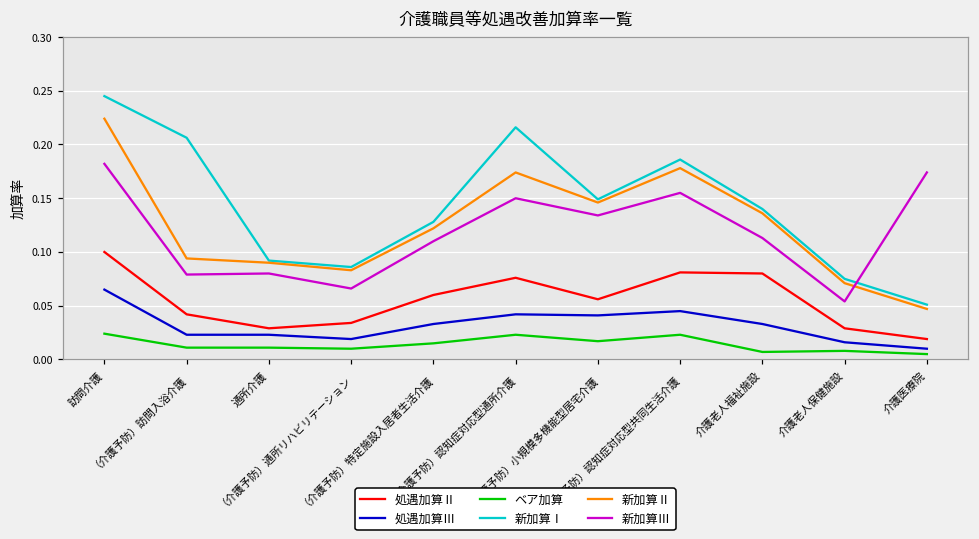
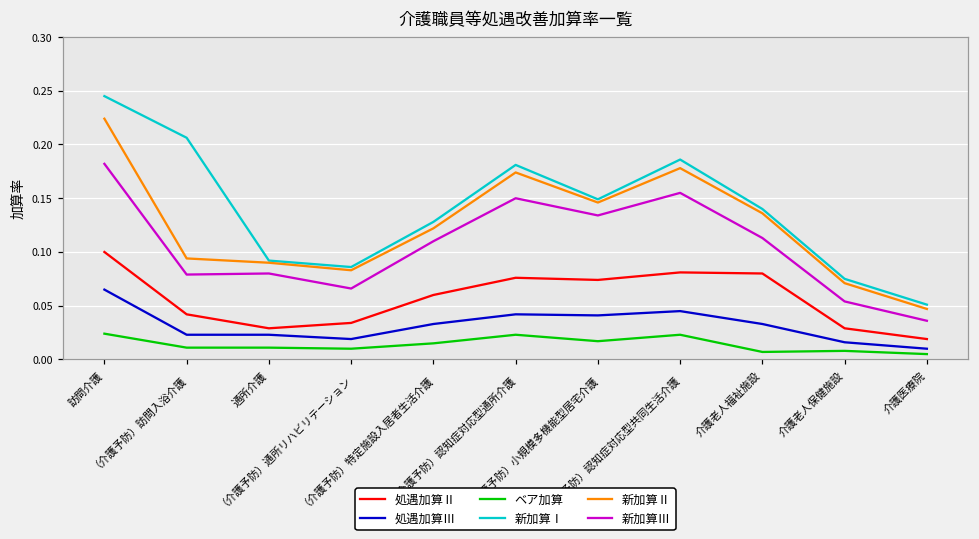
新加算Ⅰ, （介護予防）認知症対応型通所介護: 0.22 -> 0.18
処遇加算Ⅱ, （介護予防）小規模多機能型居宅介護: 0.06 -> 0.07
新加算Ⅲ, 介護医療院: 0.17 -> 0.04
